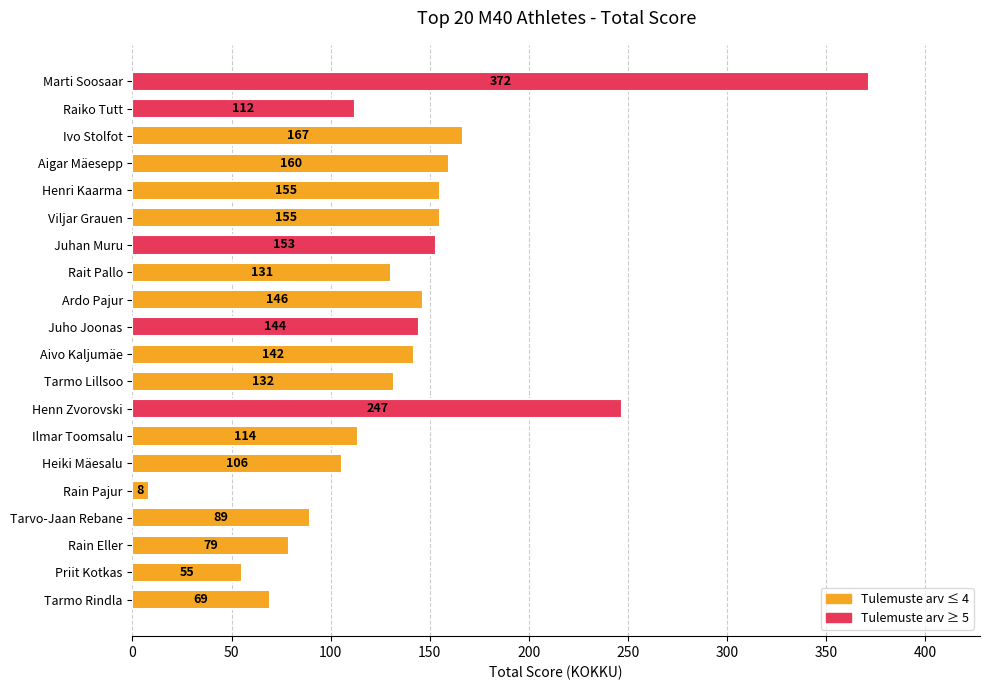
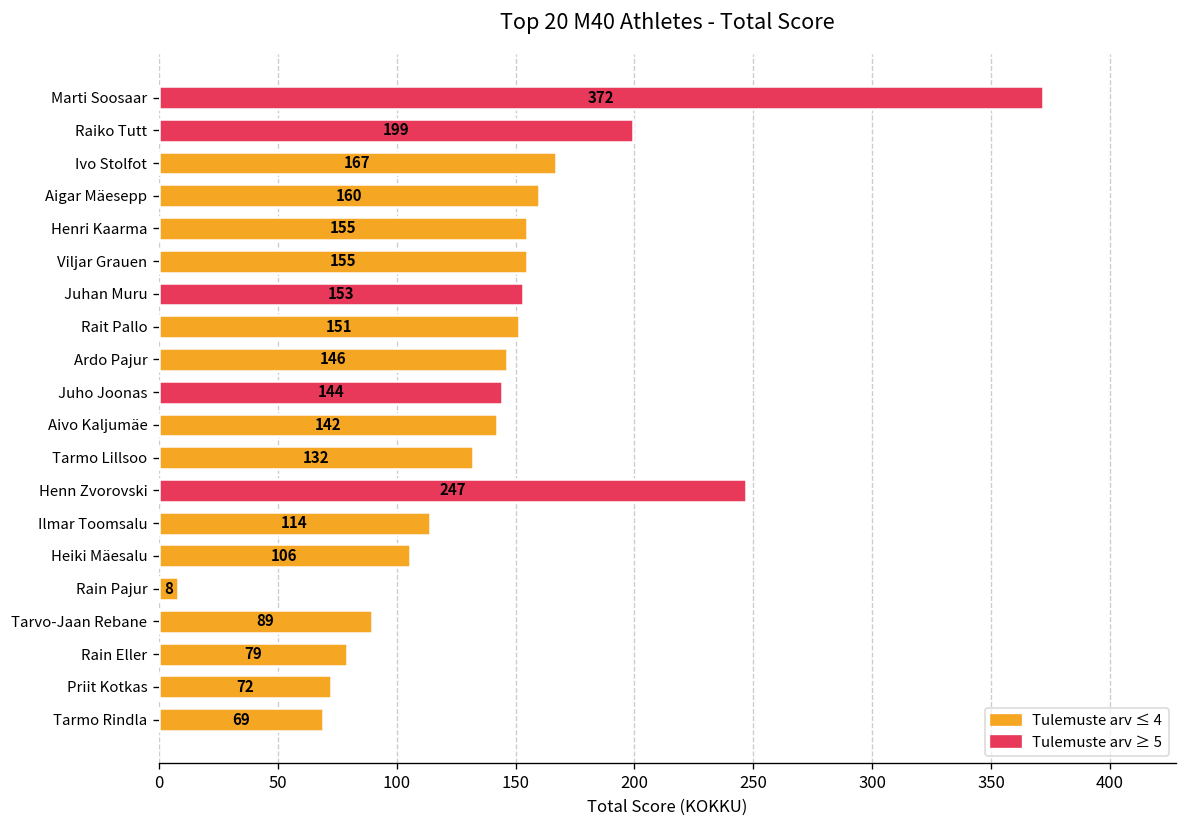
Raiko Tutt: 112 -> 199
Rait Pallo: 131 -> 151
Priit Kotkas: 55 -> 72
